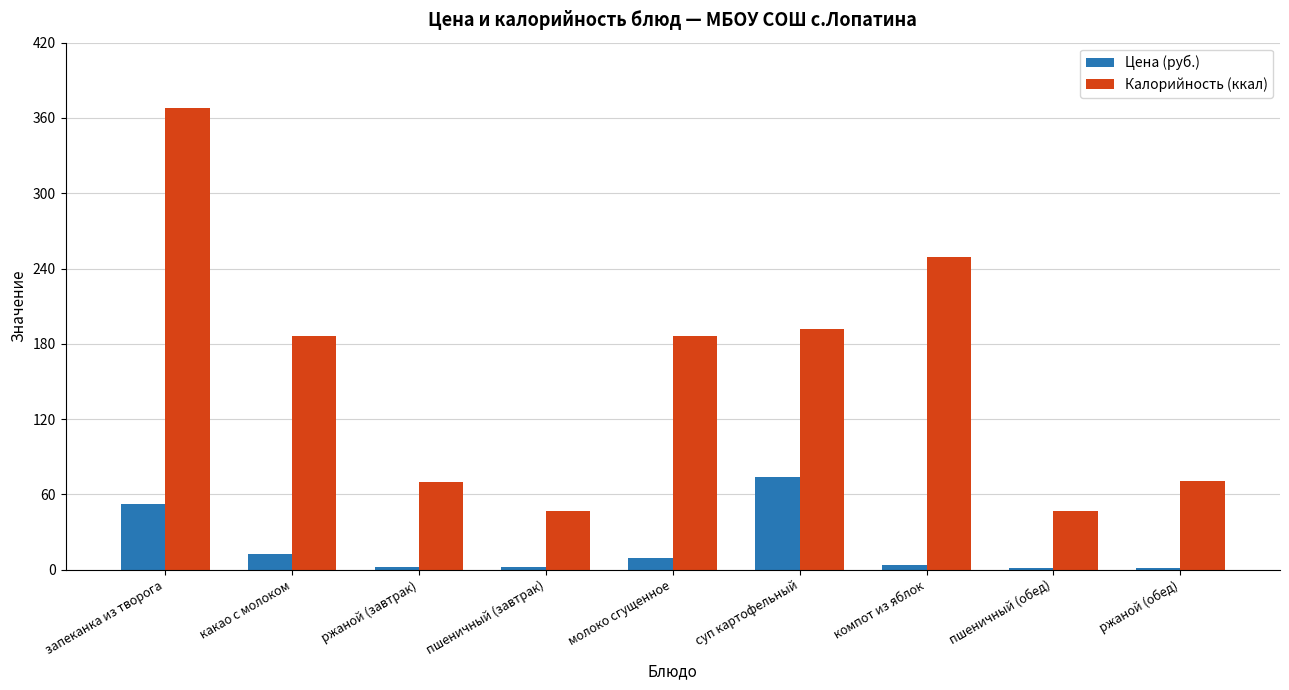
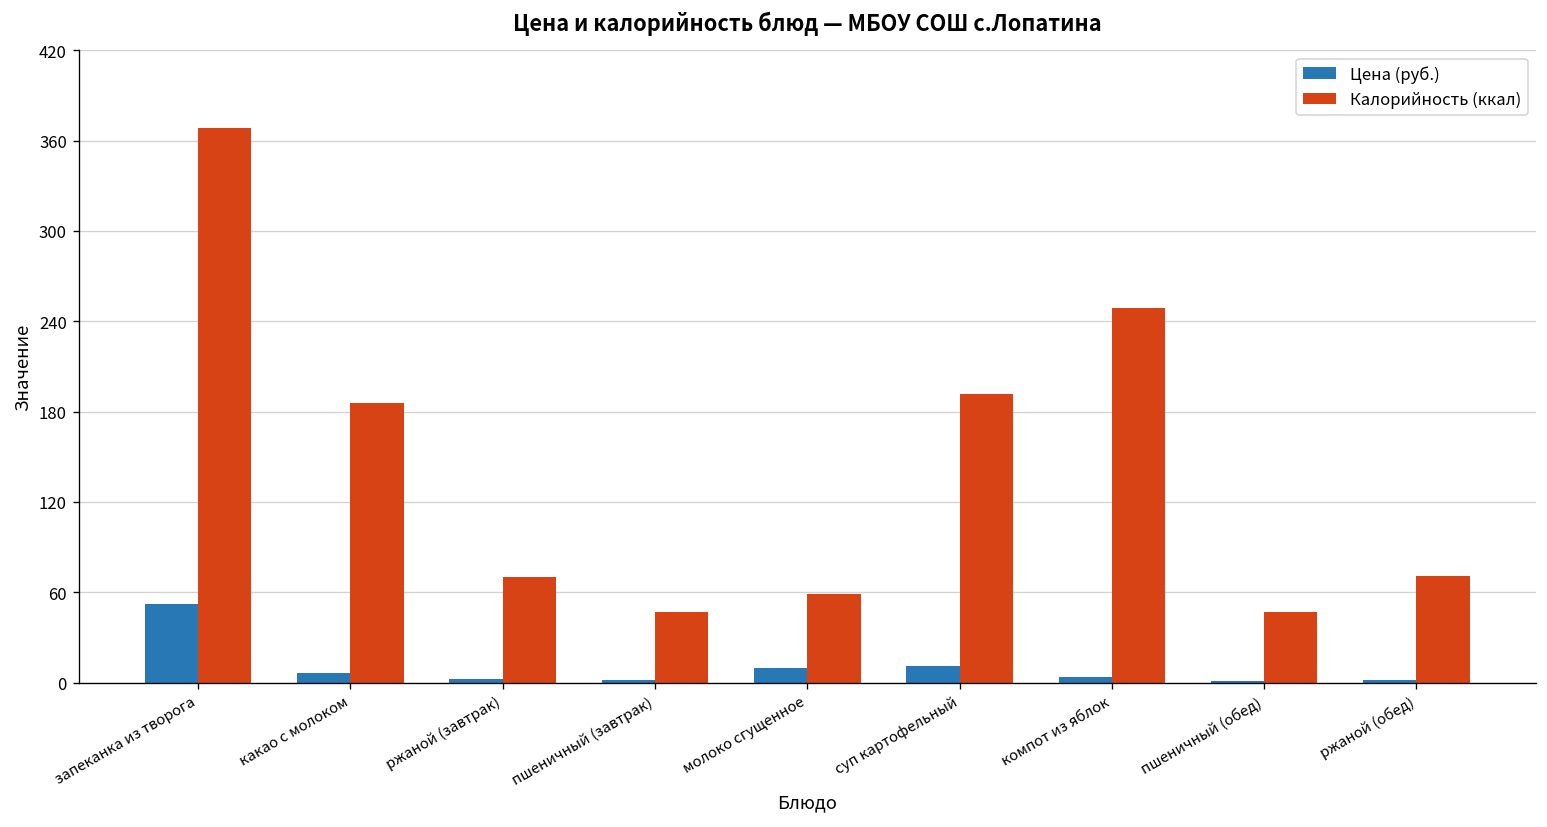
Цена (руб.), какао с молоком: 13 -> 6
Калорийность (ккал), молоко сгущенное: 186 -> 59
Цена (руб.), суп картофельный: 74 -> 11
